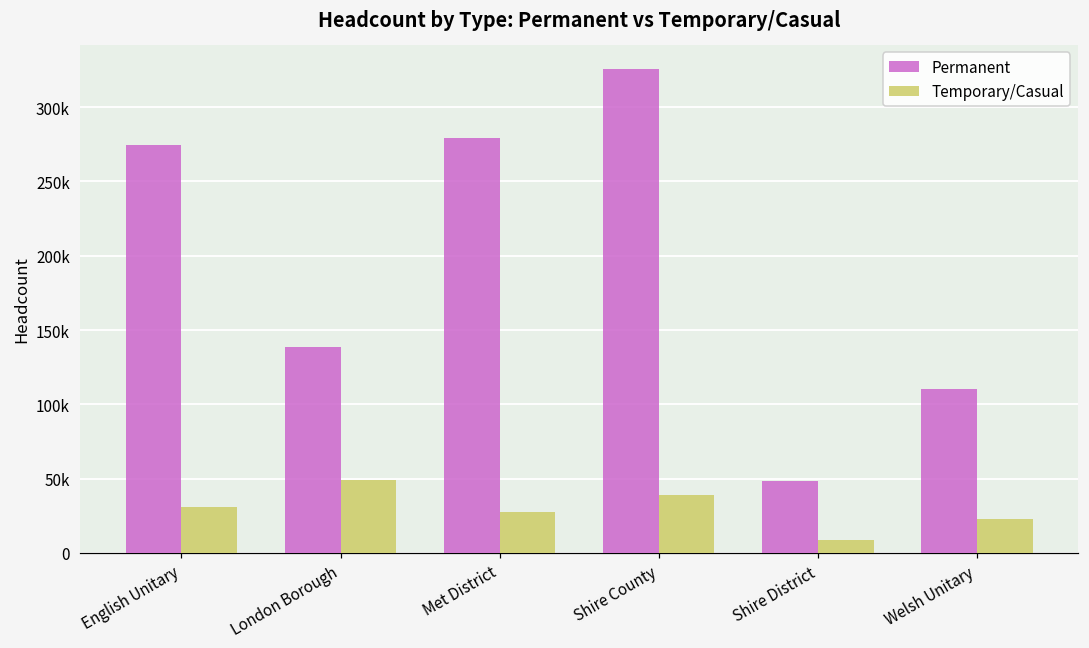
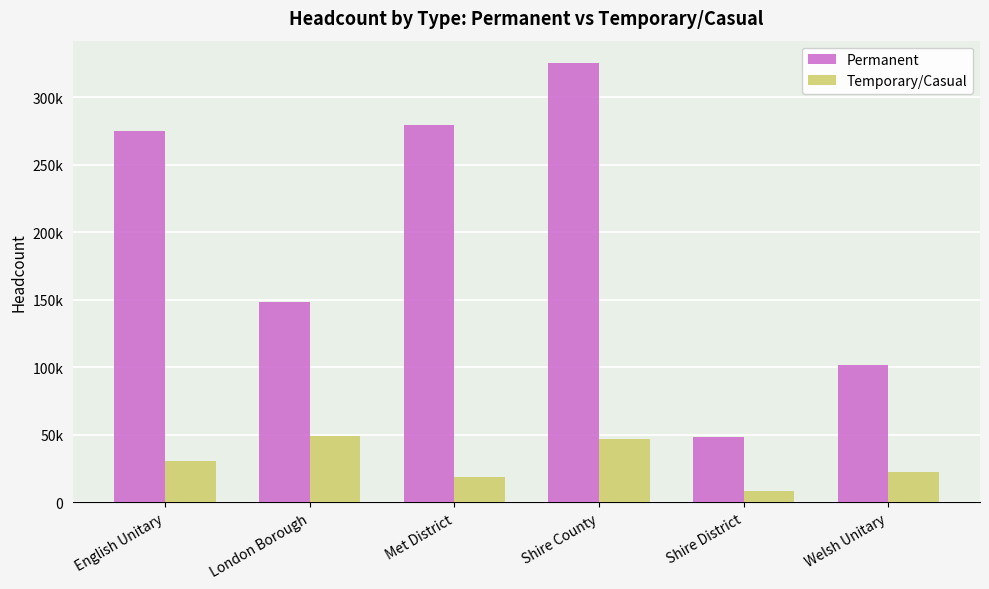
Permanent, London Borough: 138000 -> 148000
Temporary/Casual, Met District: 27000 -> 19000
Temporary/Casual, Shire County: 39000 -> 47000
Permanent, Welsh Unitary: 110000 -> 102000
